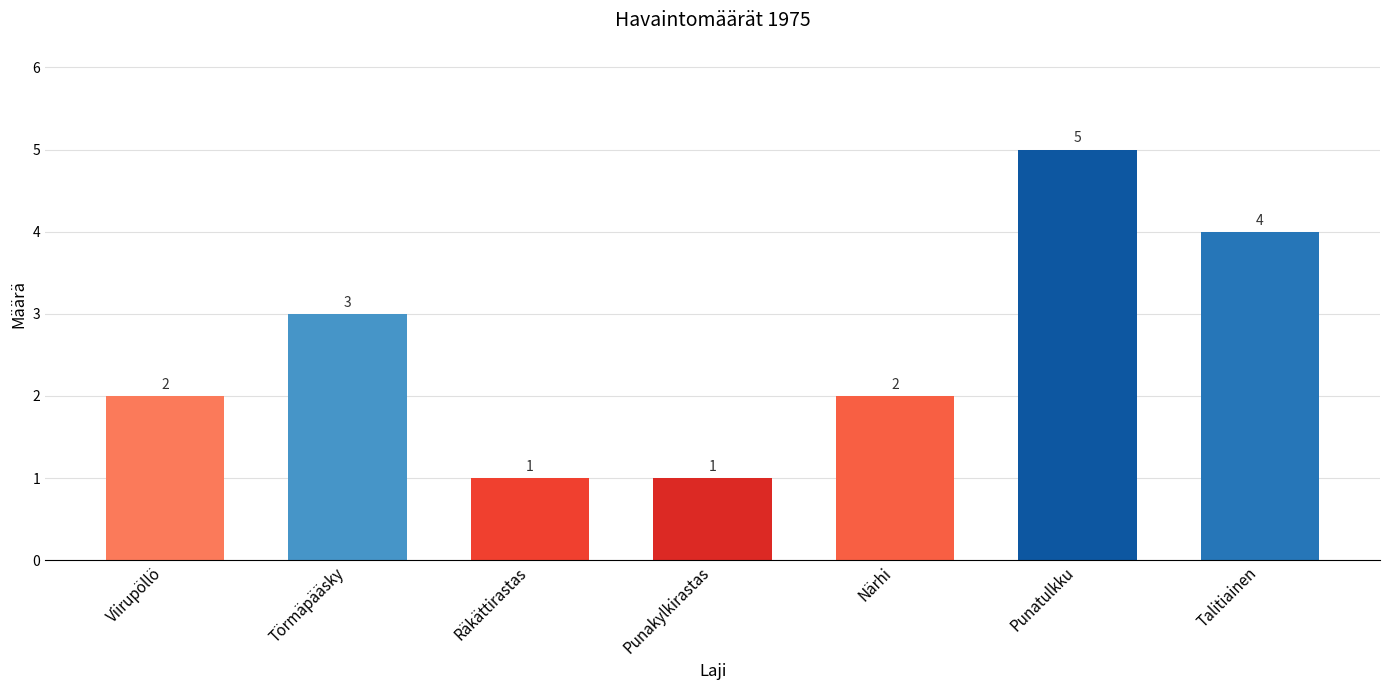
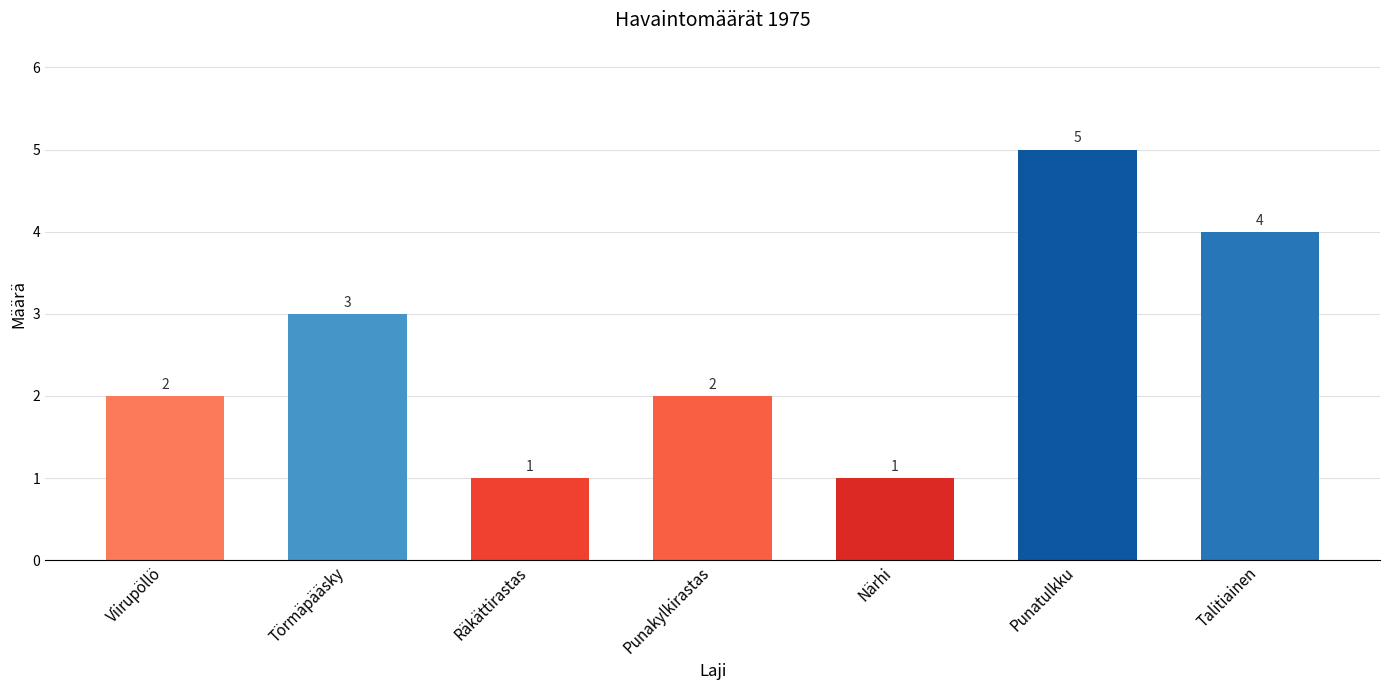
Punakylkirastas: 1 -> 2
Närhi: 2 -> 1
